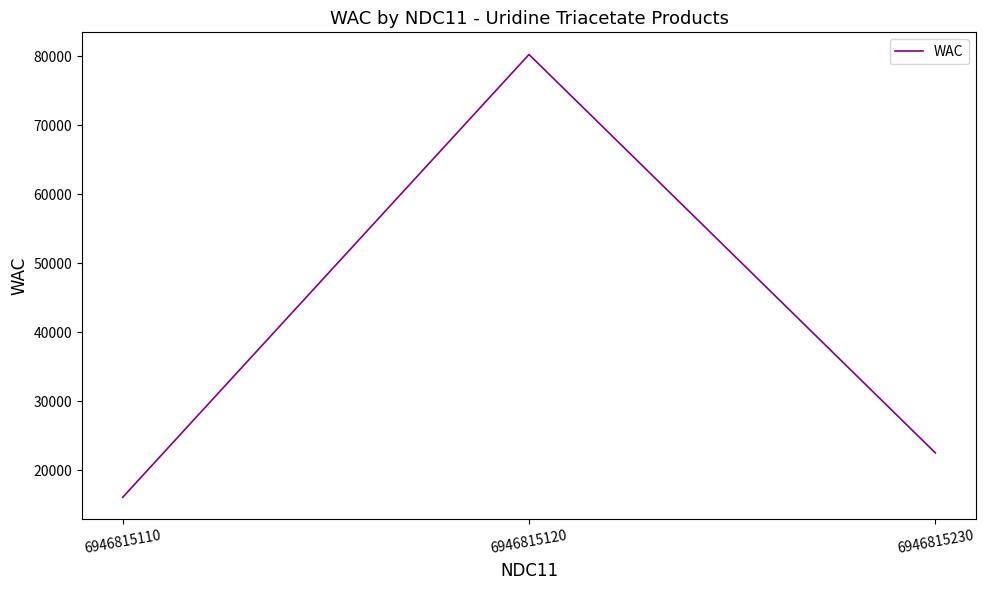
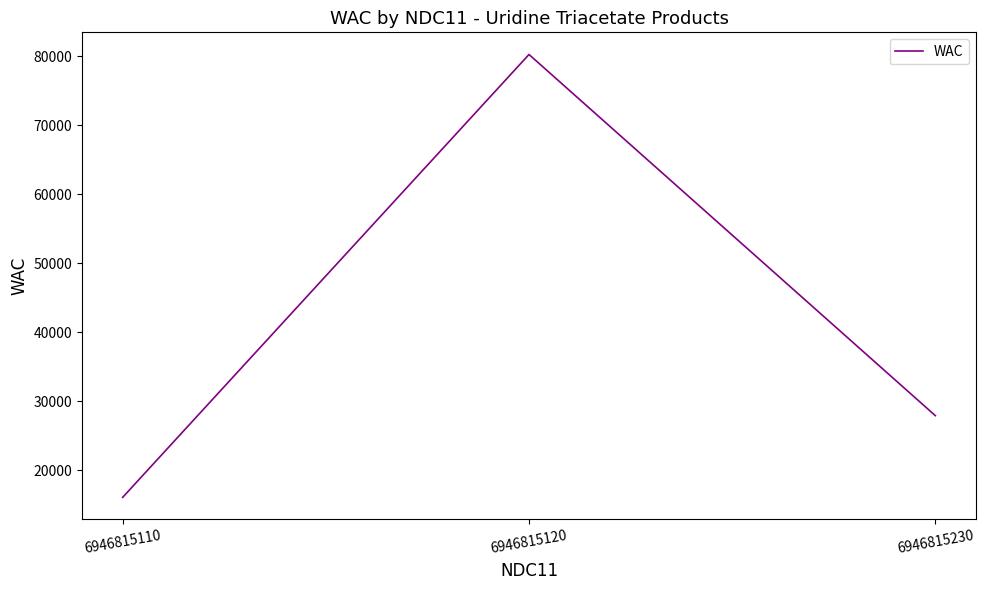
6946815230: 23000 -> 28000
